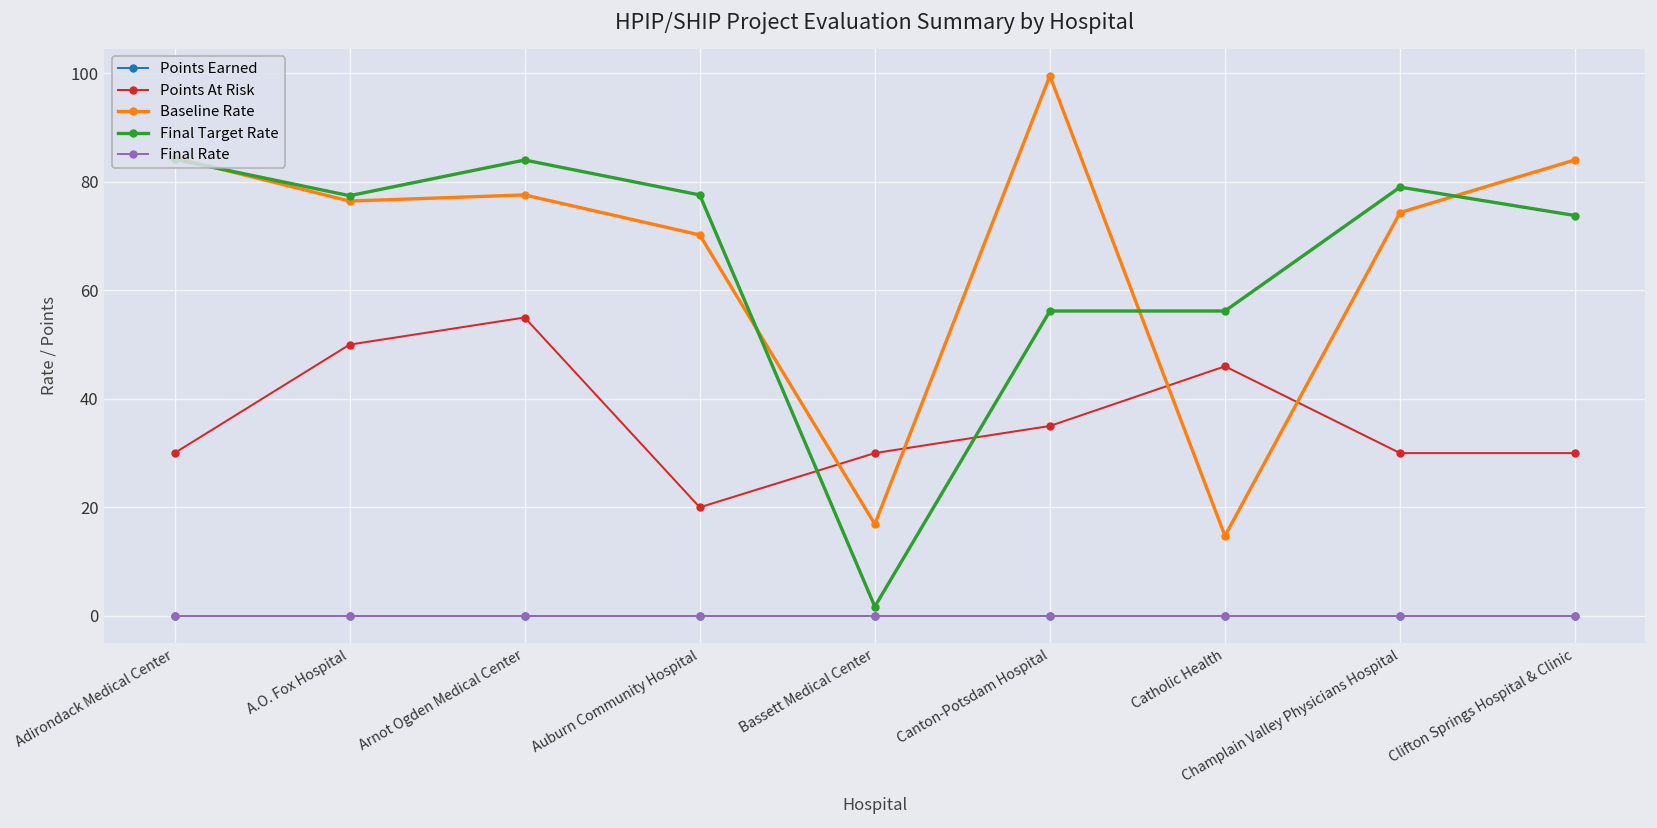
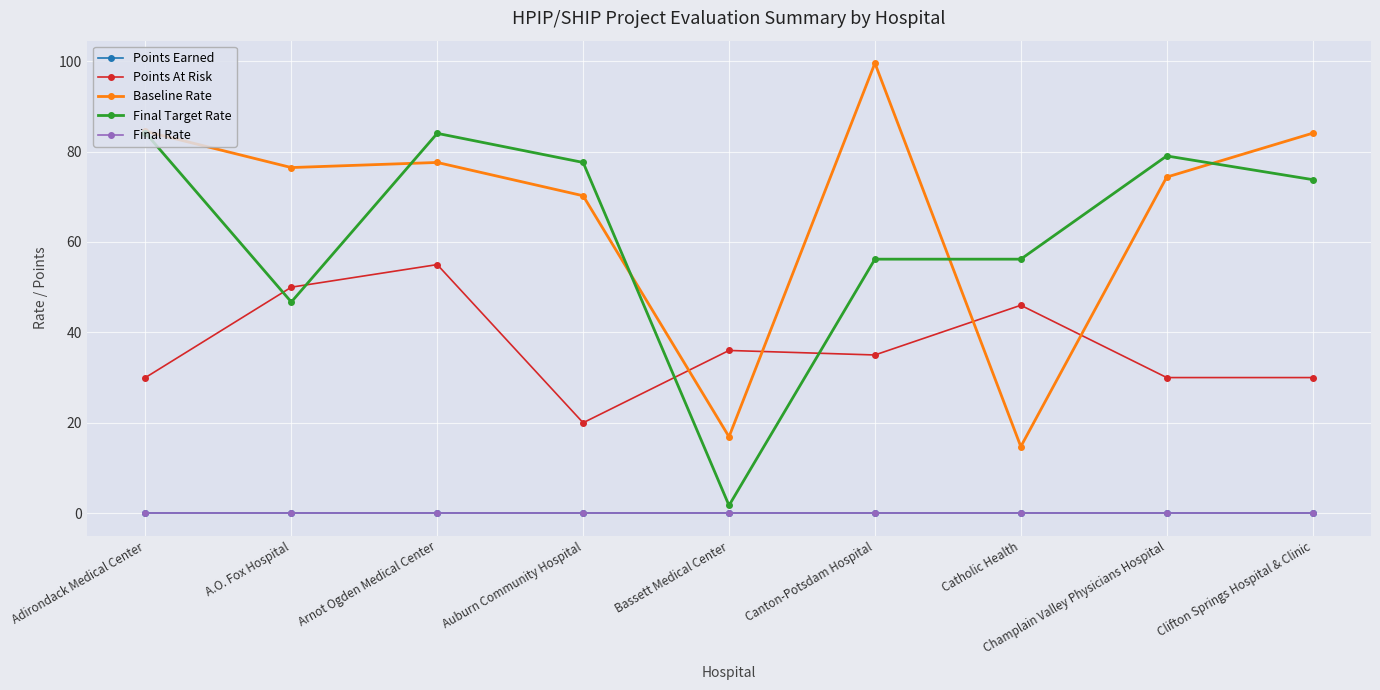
Final Target Rate, A.O. Fox Hospital: 77 -> 47
Points At Risk, Bassett Medical Center: 30 -> 36
